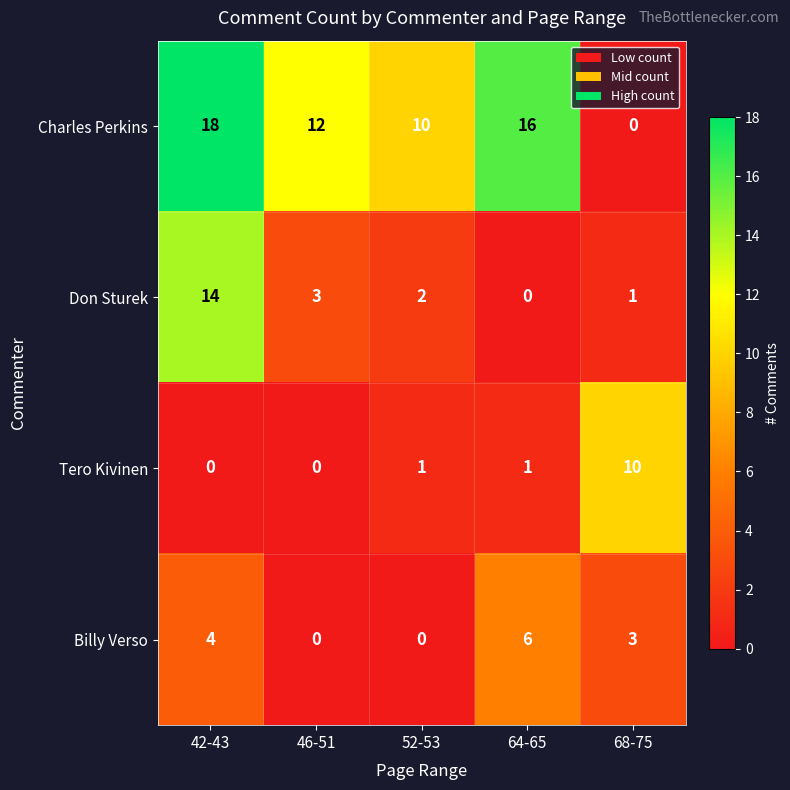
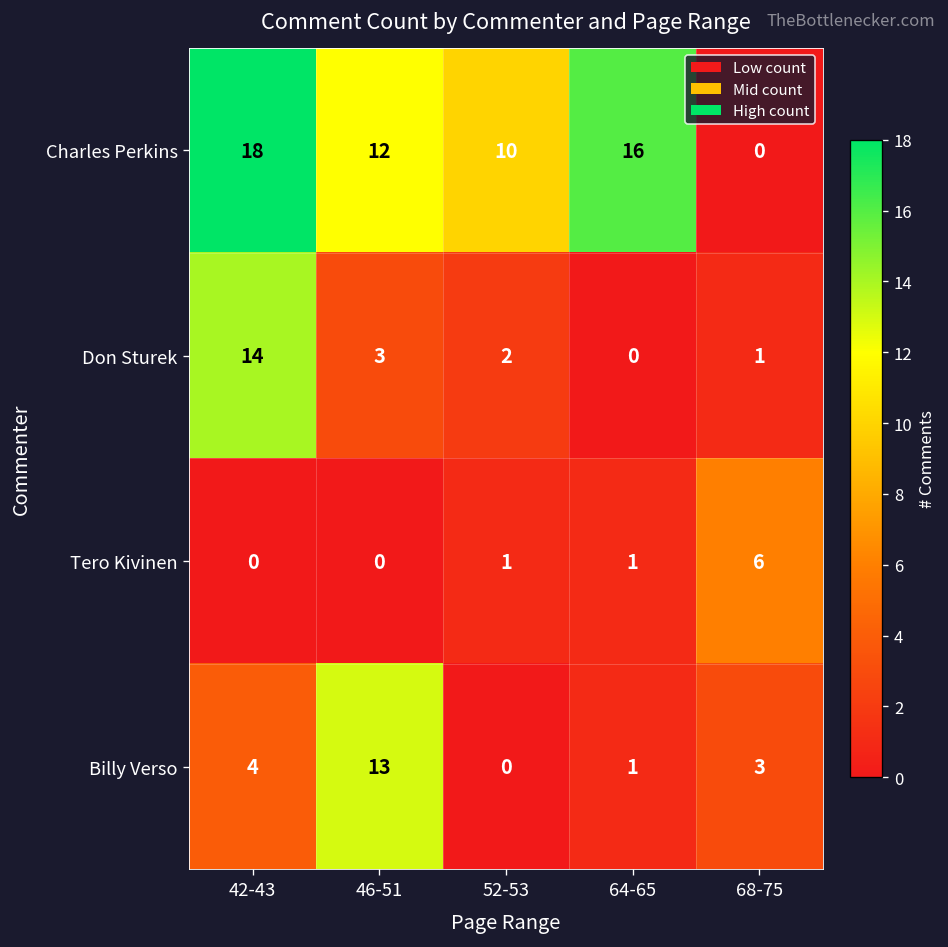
Tero Kivinen, 68-75: 10 -> 6
Billy Verso, 46-51: 0 -> 13
Billy Verso, 64-65: 6 -> 1
